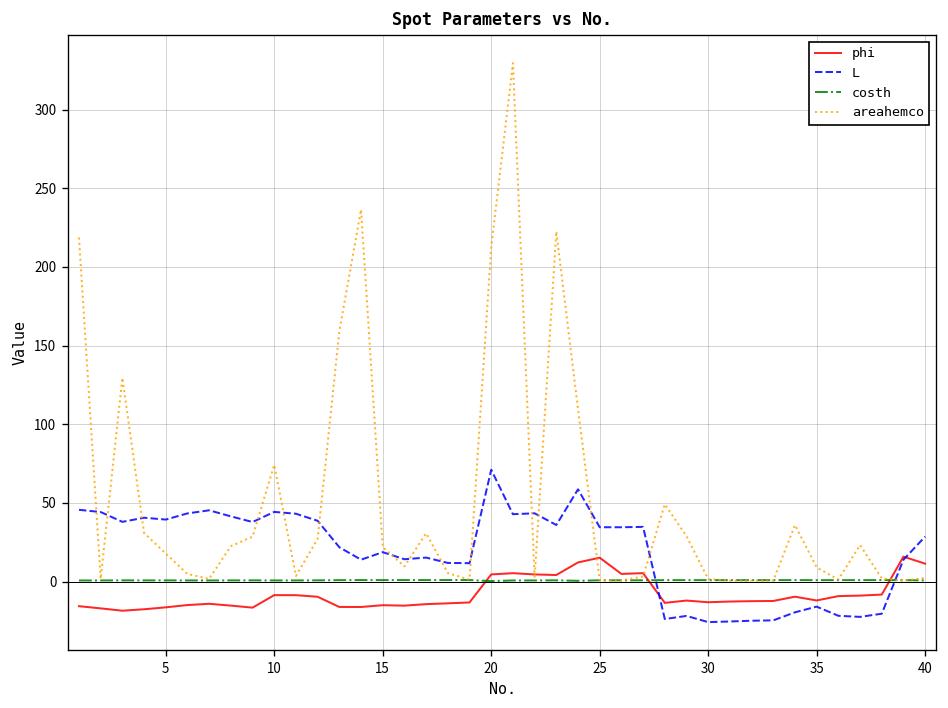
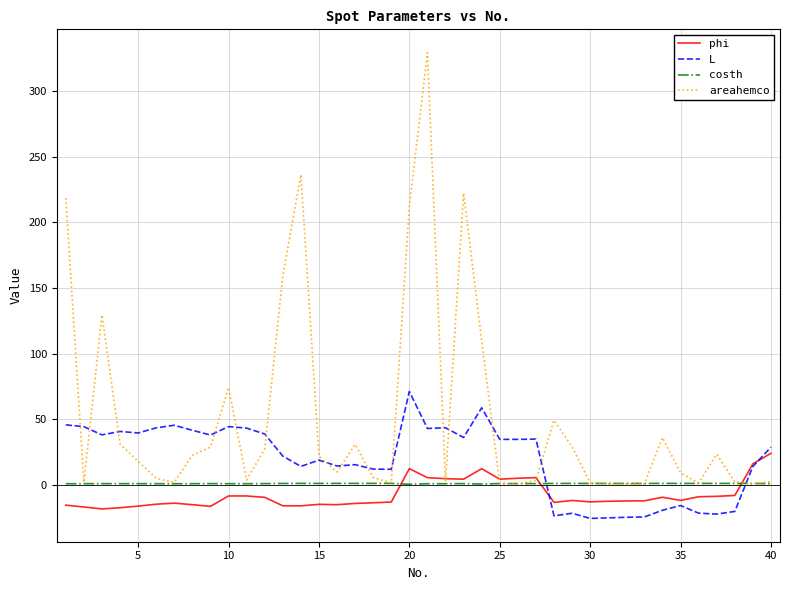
phi, 20: 5 -> 12
phi, 25: 15 -> 4
phi, 40: 11 -> 24
